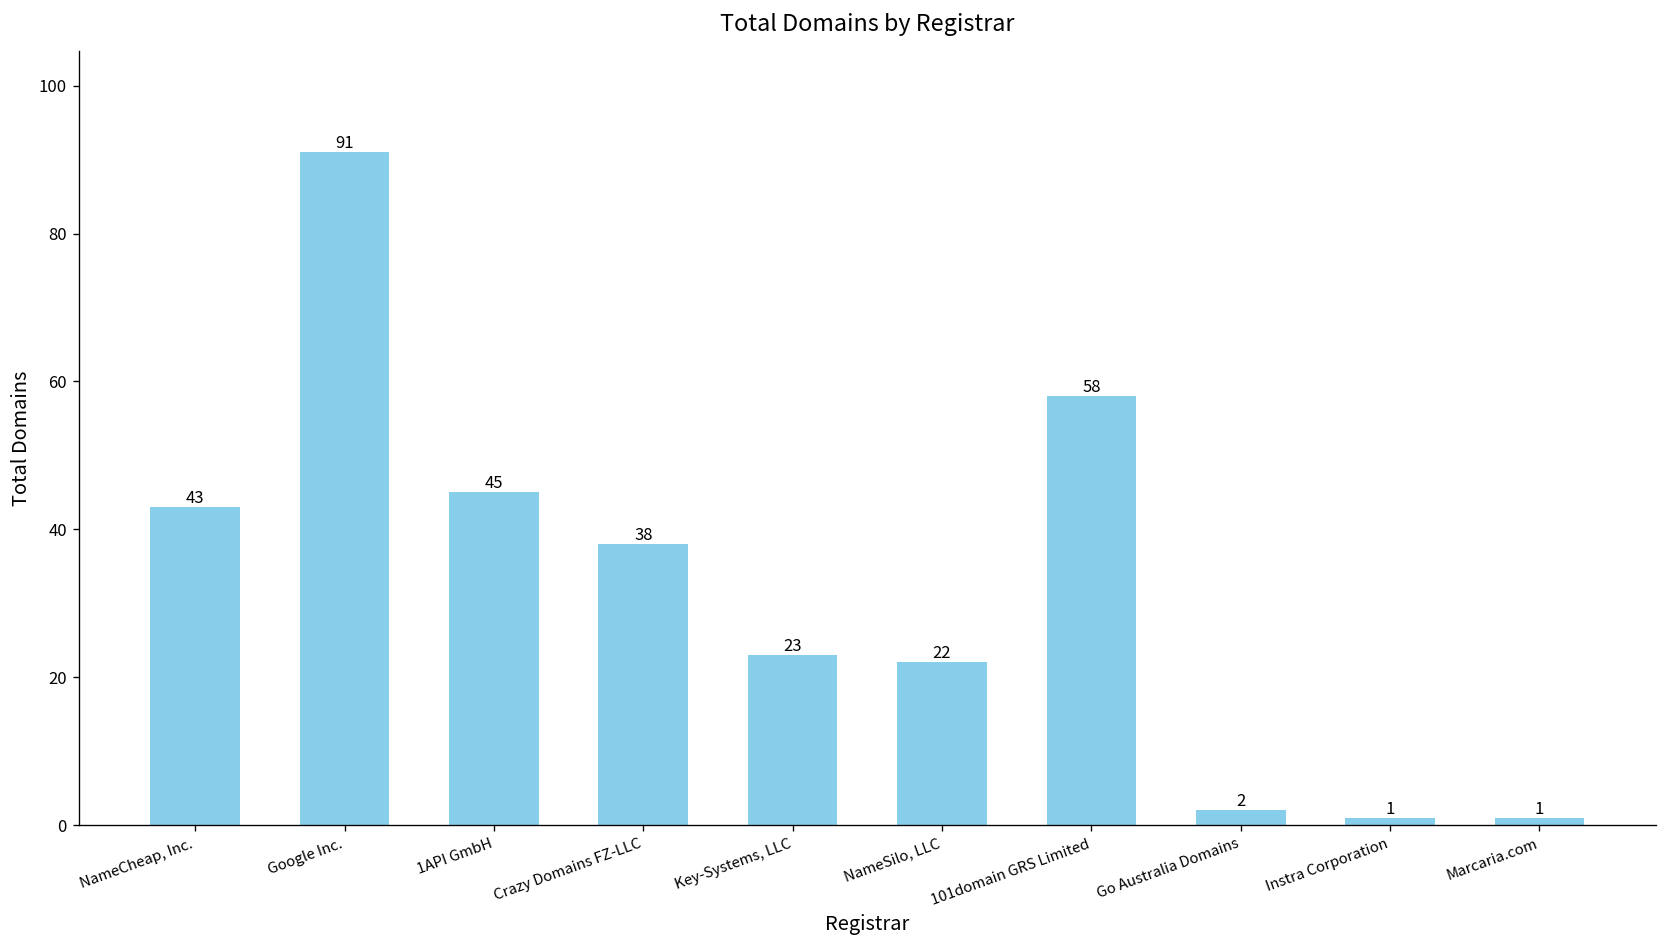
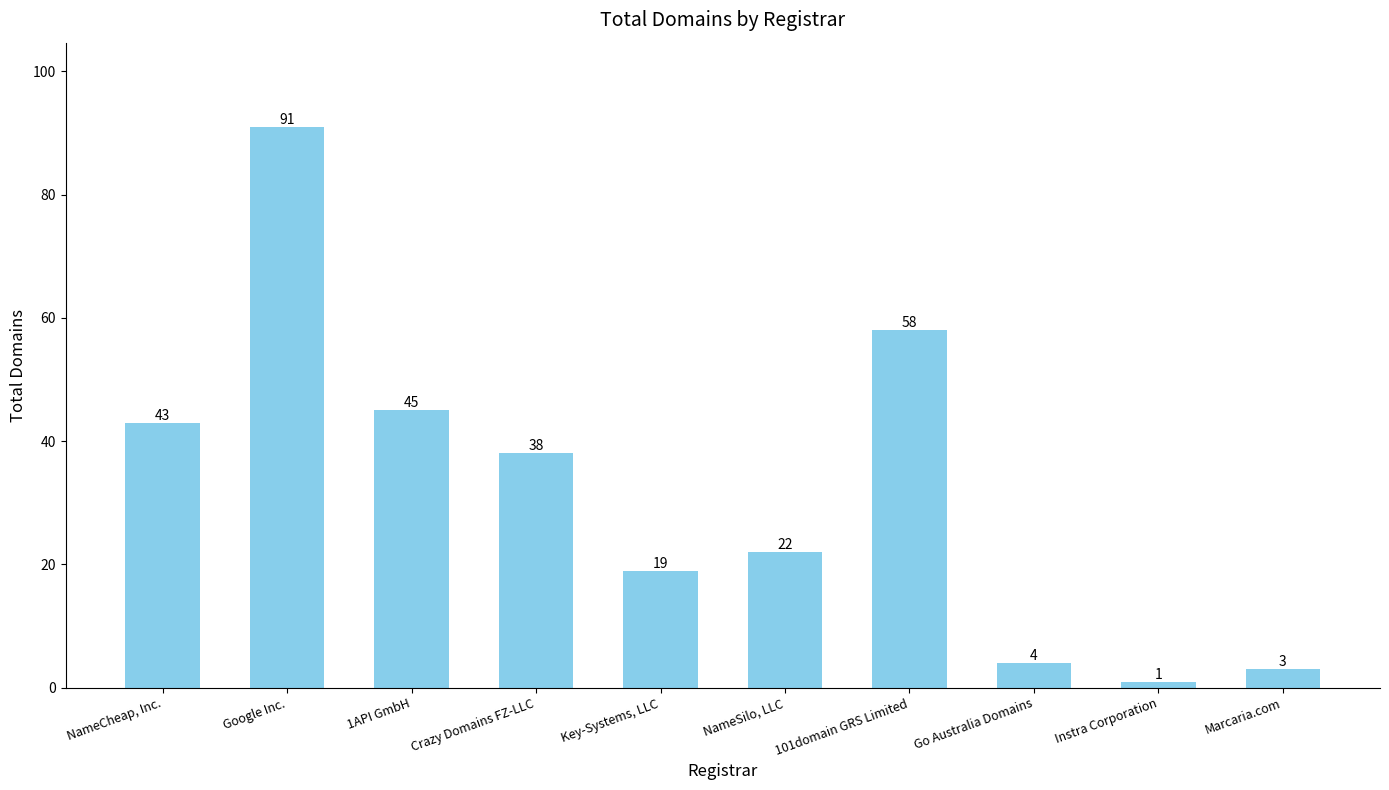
Key-Systems, LLC: 23 -> 19
Go Australia Domains: 2 -> 4
Marcaria.com: 1 -> 3
